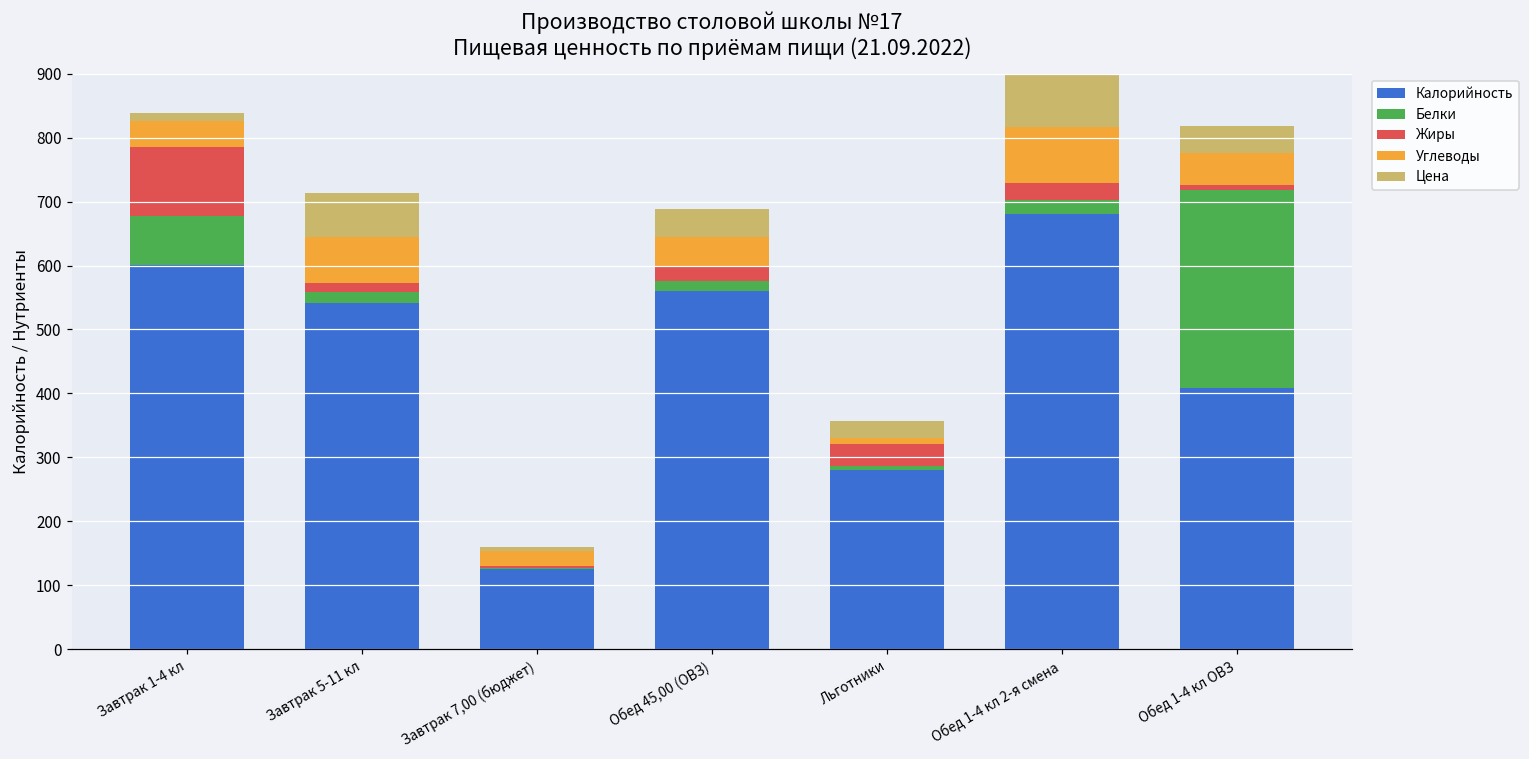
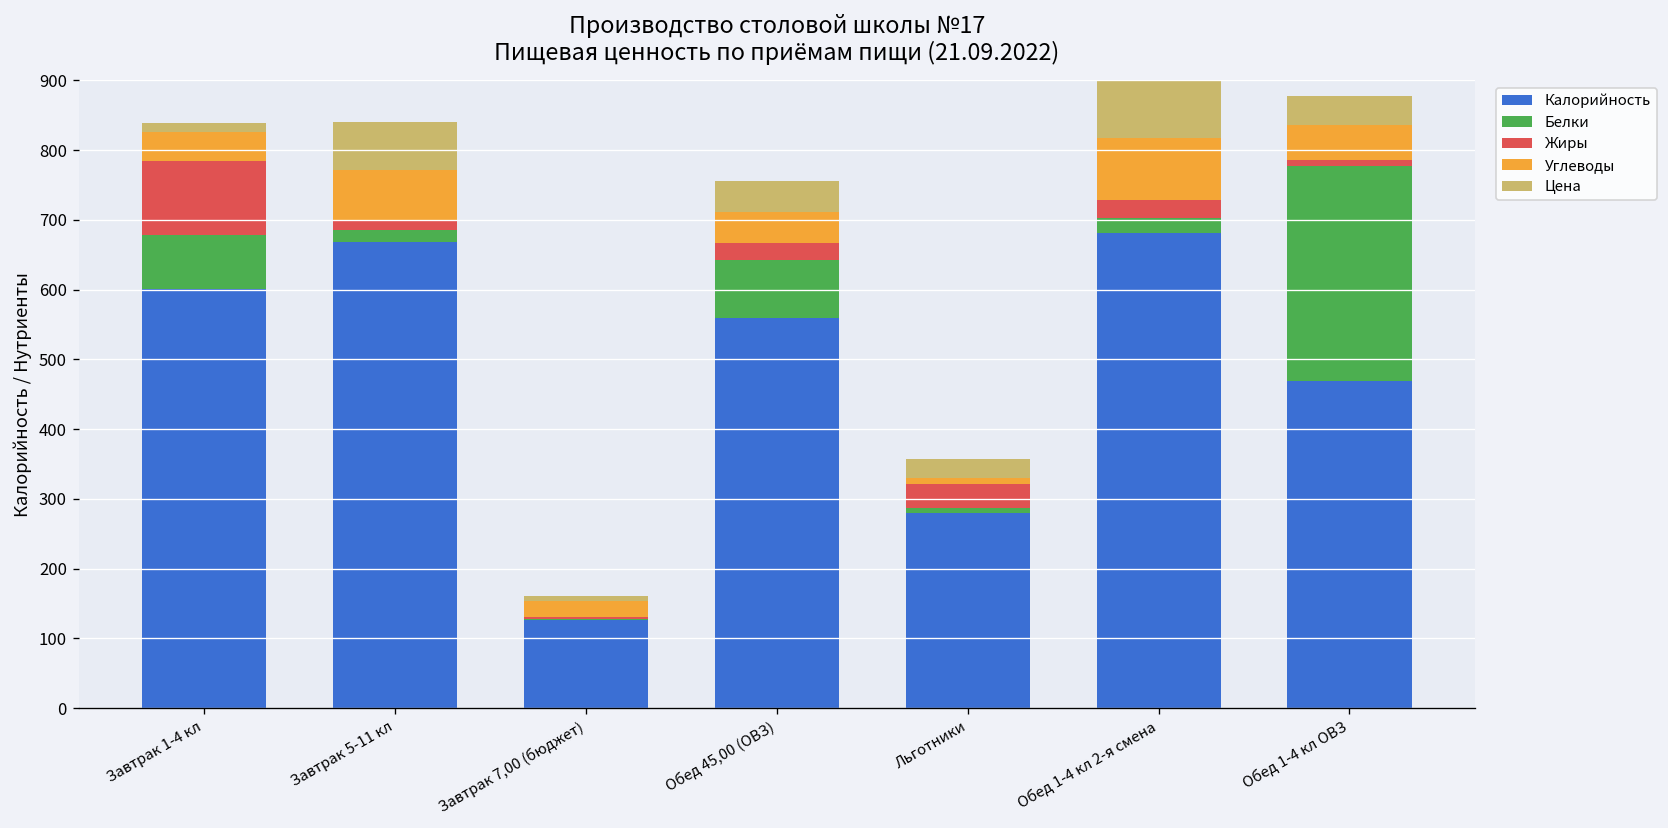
Калорийность, Завтрак 5-11 кл: 540 -> 670
Белки, Обед 45,00 (ОВЗ): 20 -> 80
Калорийность, Обед 1-4 кл ОВЗ: 410 -> 470
